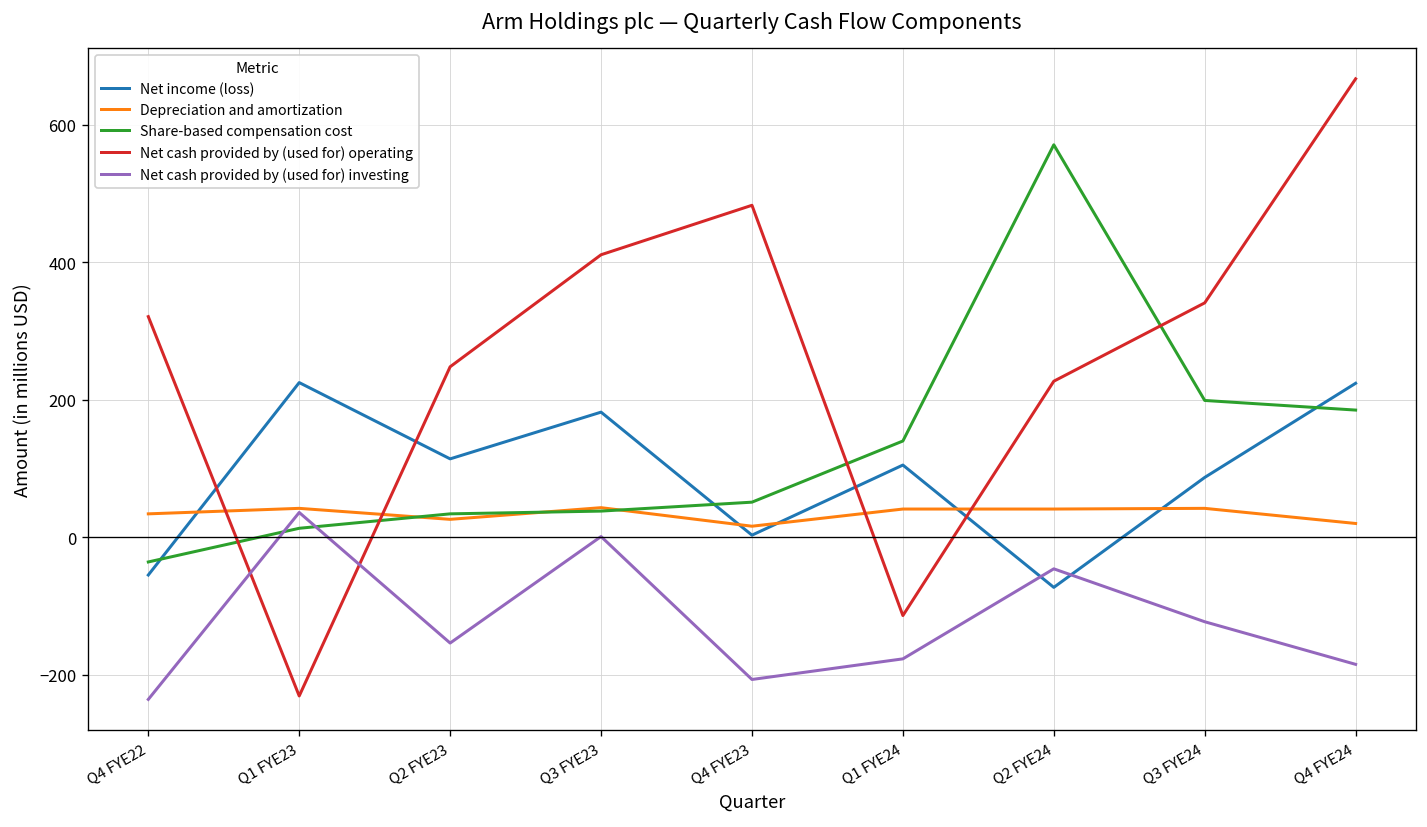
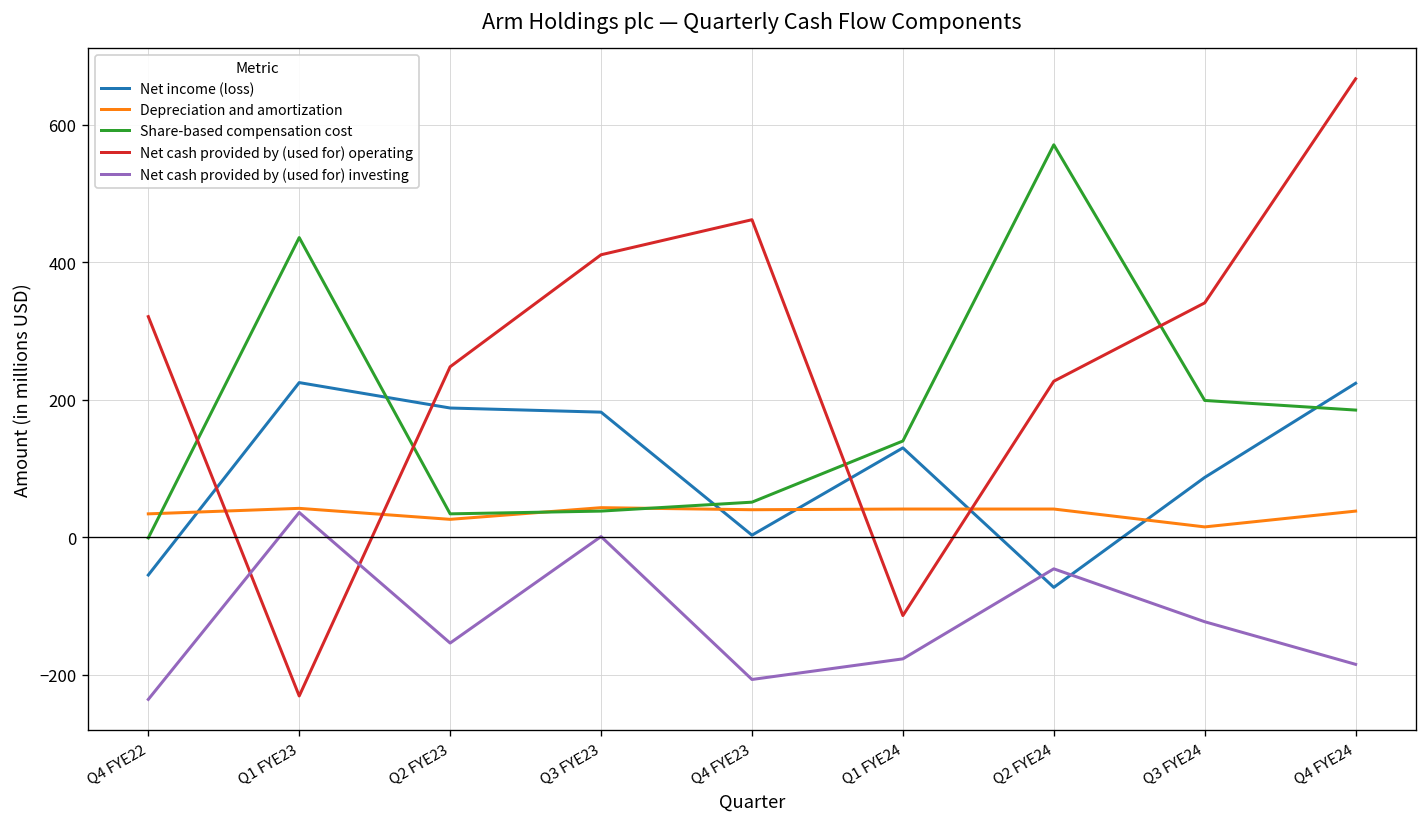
Share-based compensation cost, Q4 FYE22: -40 -> 0
Share-based compensation cost, Q1 FYE23: 10 -> 440
Net income (loss), Q2 FYE23: 110 -> 190
Depreciation and amortization, Q4 FYE23: 20 -> 40
Net cash provided by (used for) operating, Q4 FYE23: 480 -> 460
Net income (loss), Q1 FYE24: 110 -> 130
Depreciation and amortization, Q3 FYE24: 40 -> 20
Depreciation and amortization, Q4 FYE24: 20 -> 40
